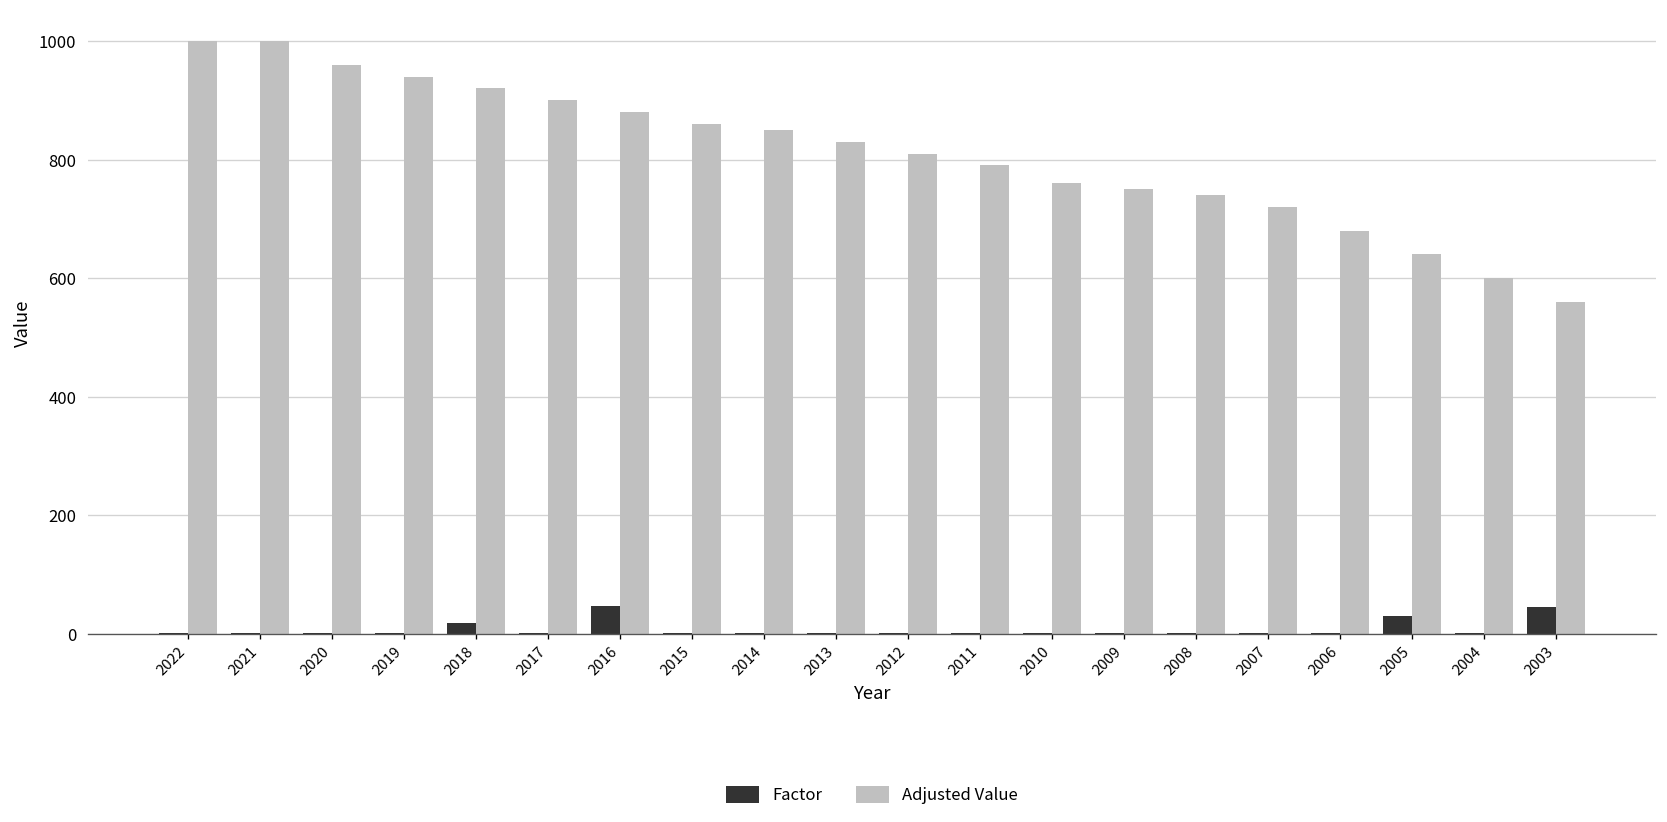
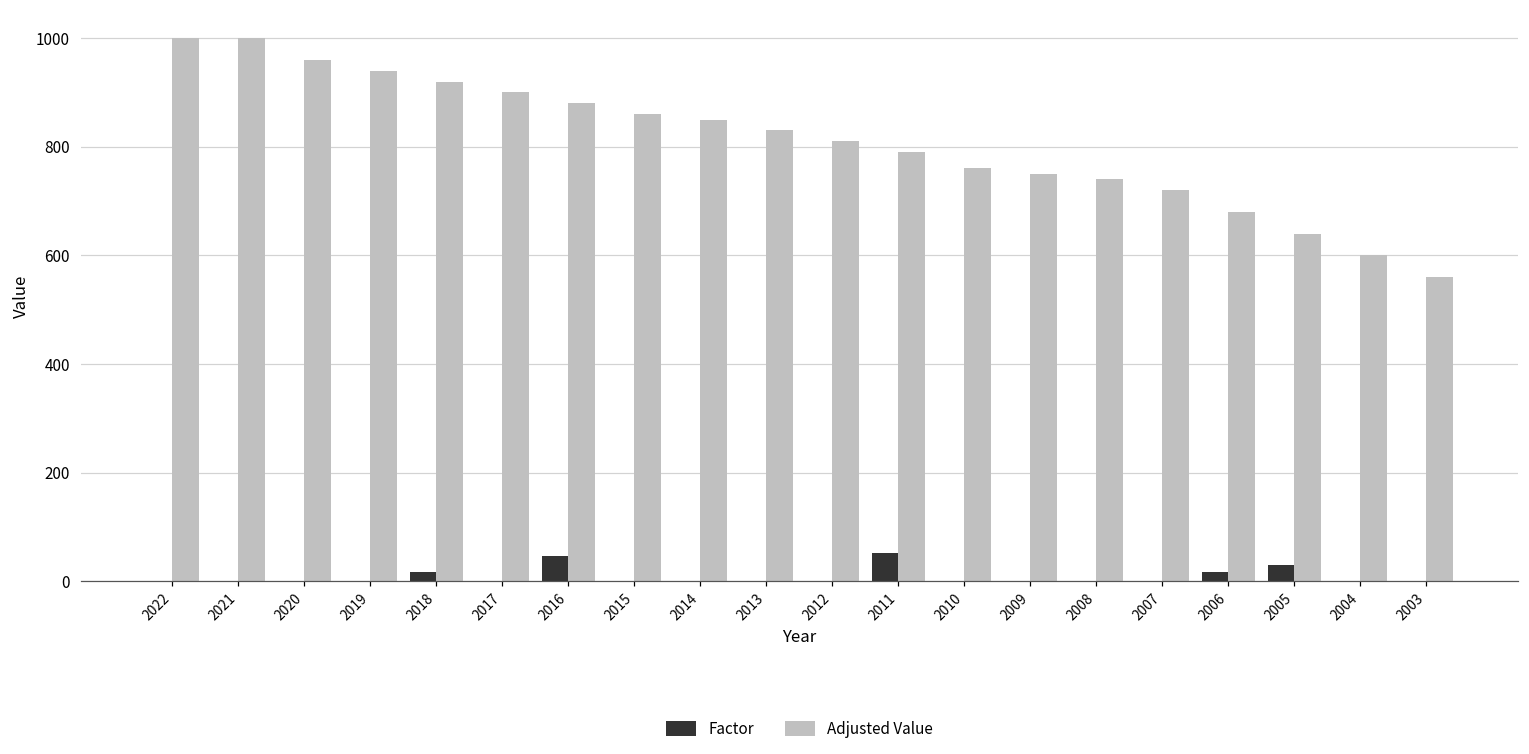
Factor, 2011: 0 -> 50
Factor, 2006: 0 -> 20
Factor, 2003: 40 -> 0
